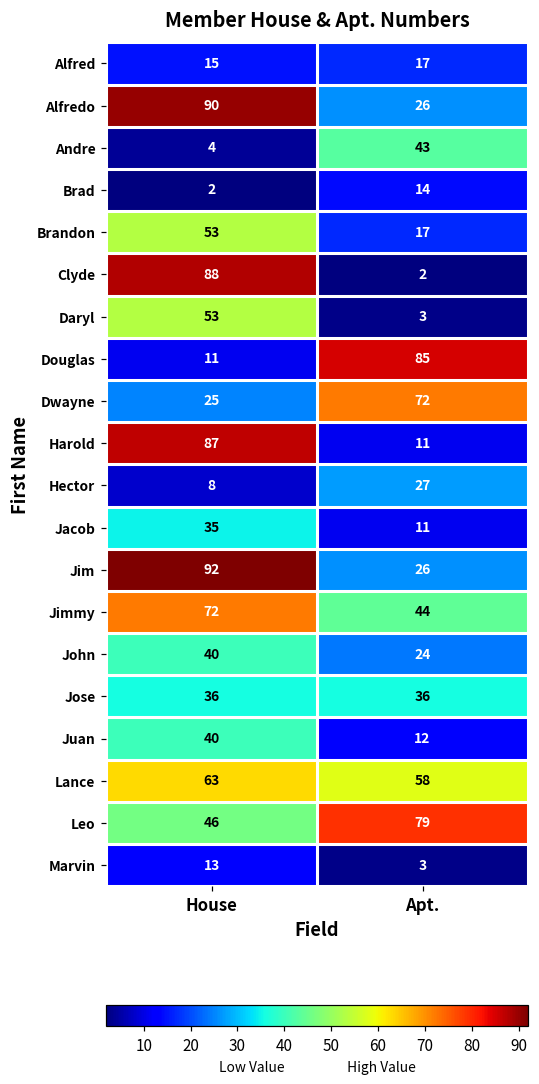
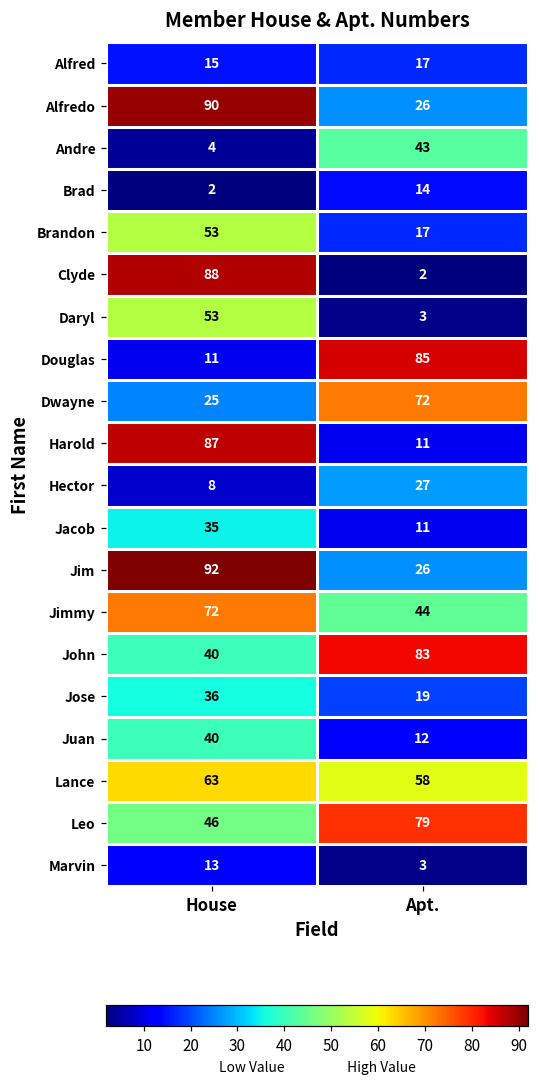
John, Apt.: 24 -> 83
Jose, Apt.: 36 -> 19
